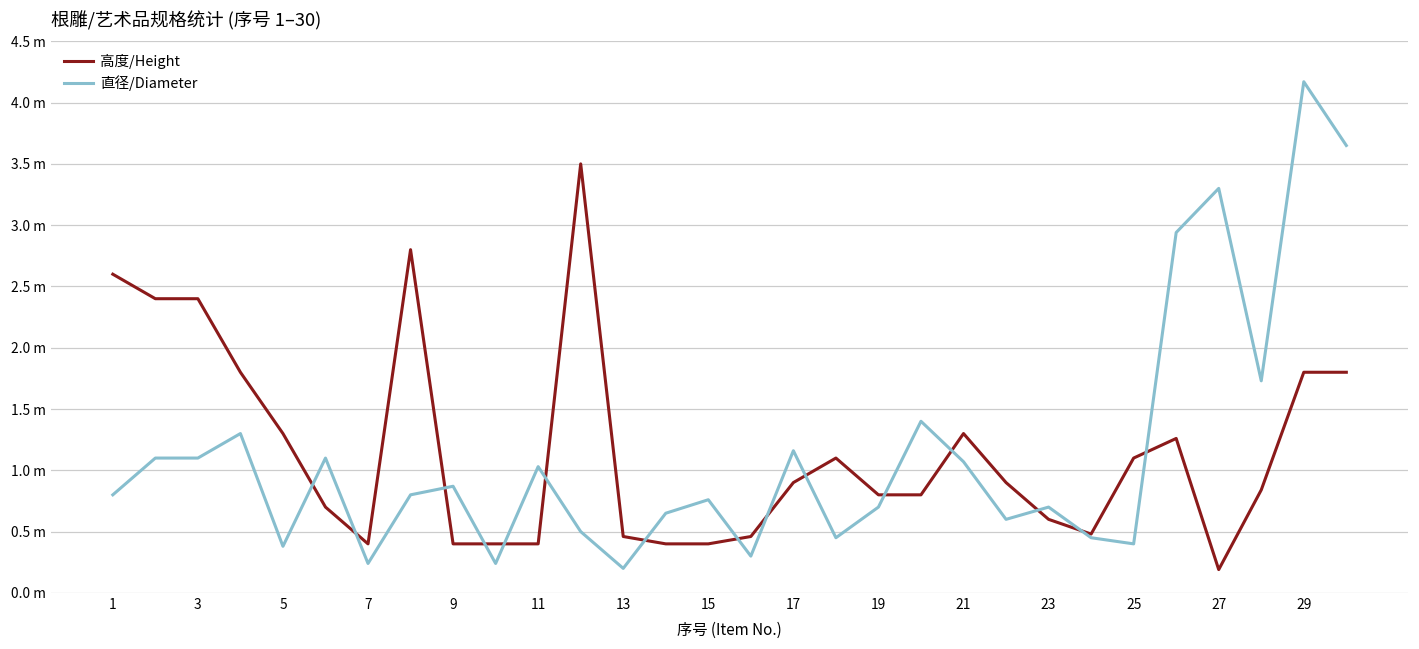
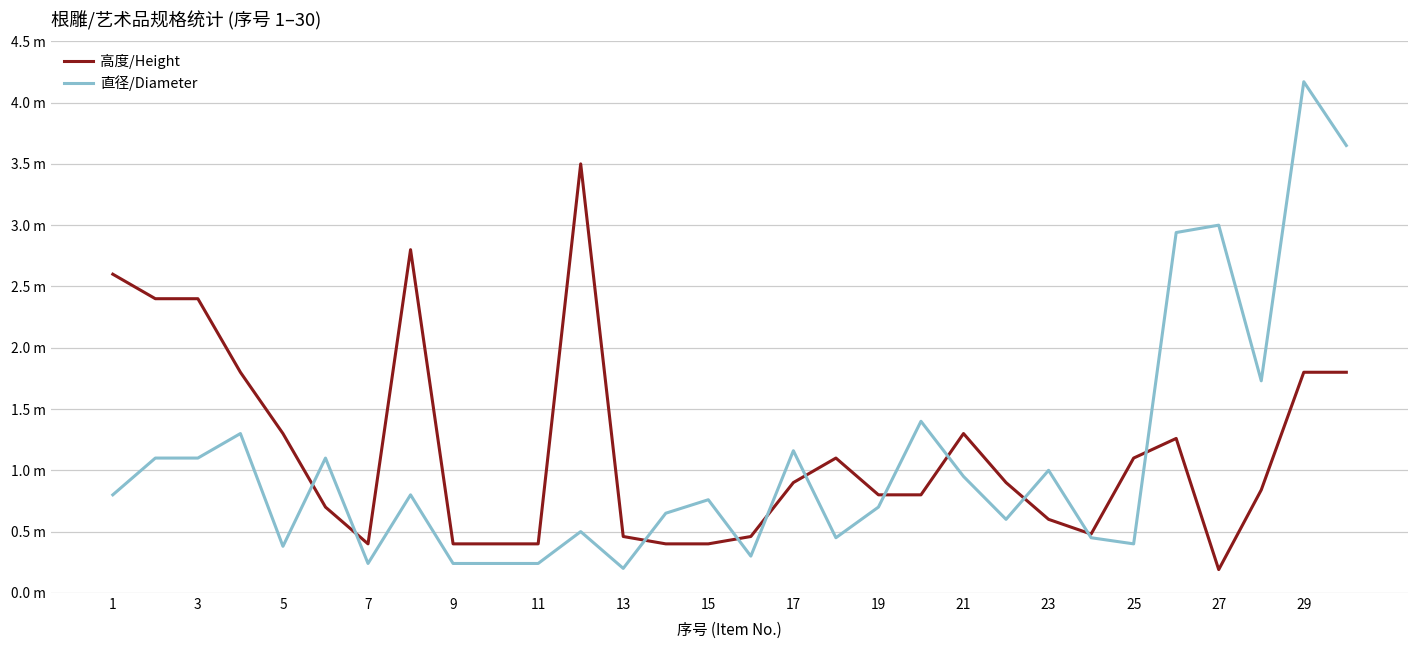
直径/Diameter, 9: 0.87 m -> 0.24 m
直径/Diameter, 11: 1.03 m -> 0.24 m
直径/Diameter, 21: 1.07 m -> 0.95 m
直径/Diameter, 23: 0.7 m -> 1.0 m
直径/Diameter, 27: 3.3 m -> 3.0 m
